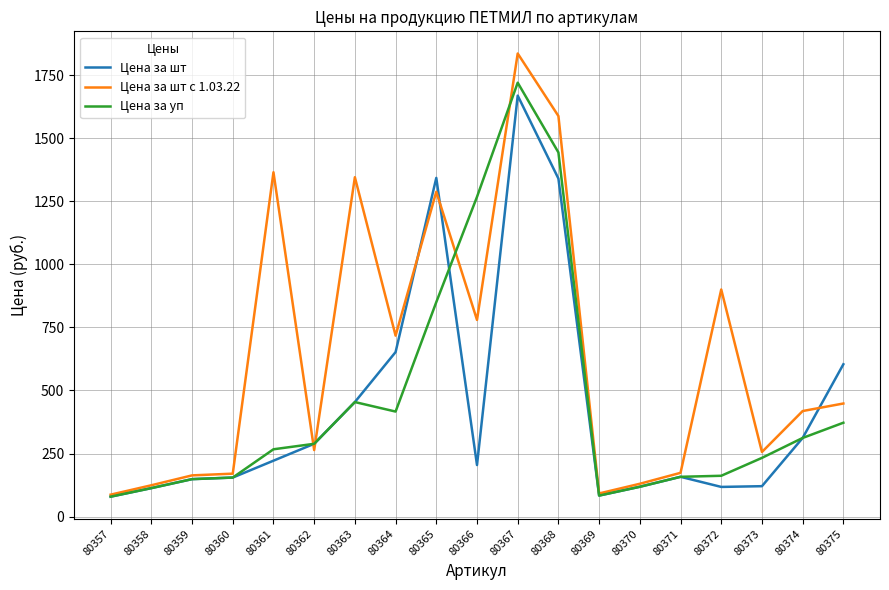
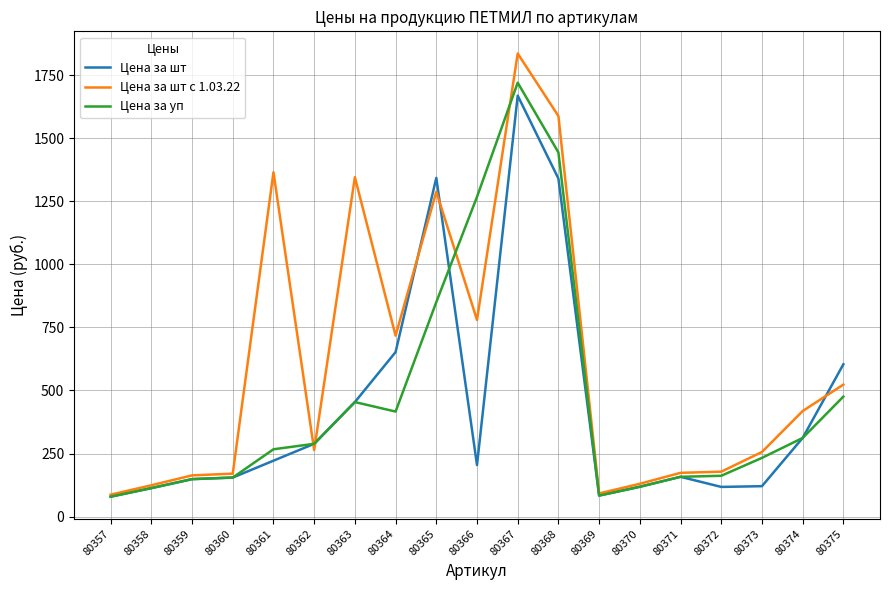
Цена за шт с 1.03.22, 80372: 900 -> 180
Цена за шт с 1.03.22, 80375: 450 -> 520
Цена за уп, 80375: 370 -> 480
